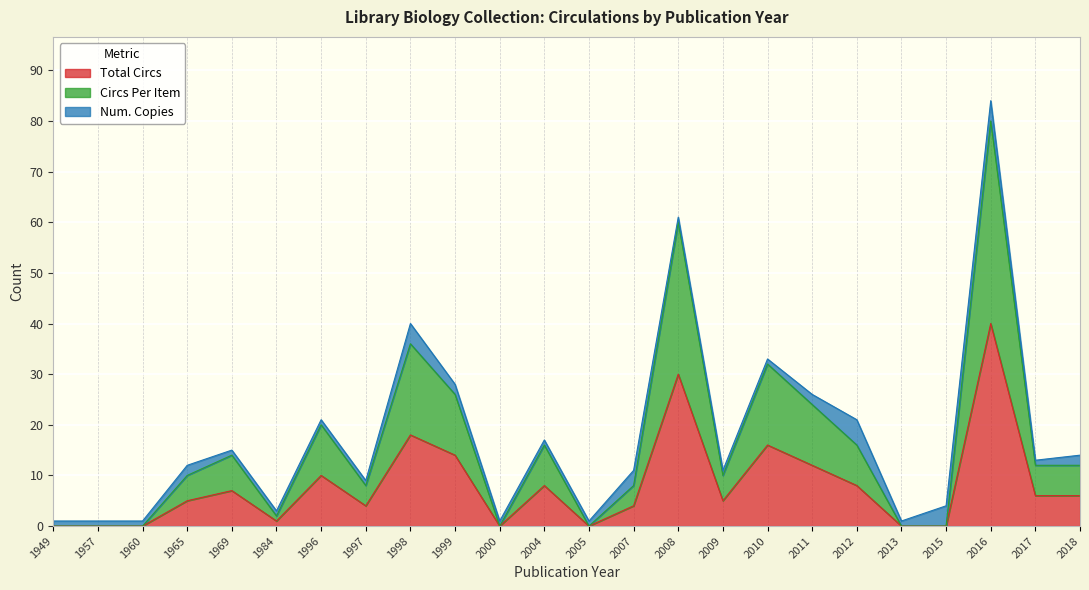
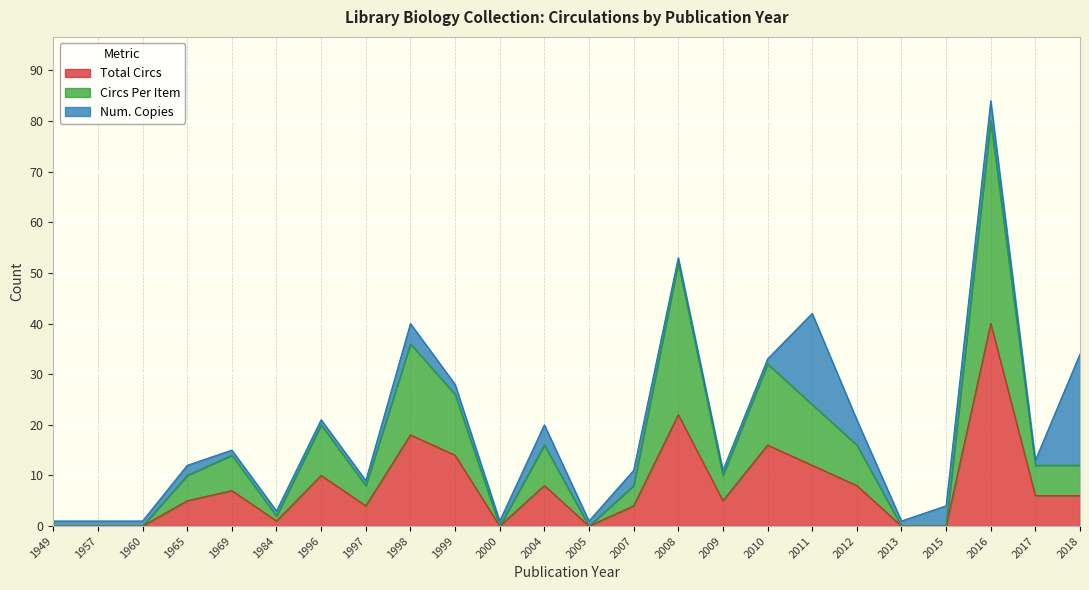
Num. Copies, 2004: 1 -> 4
Total Circs, 2008: 30 -> 22
Num. Copies, 2011: 2 -> 18
Num. Copies, 2018: 2 -> 22
